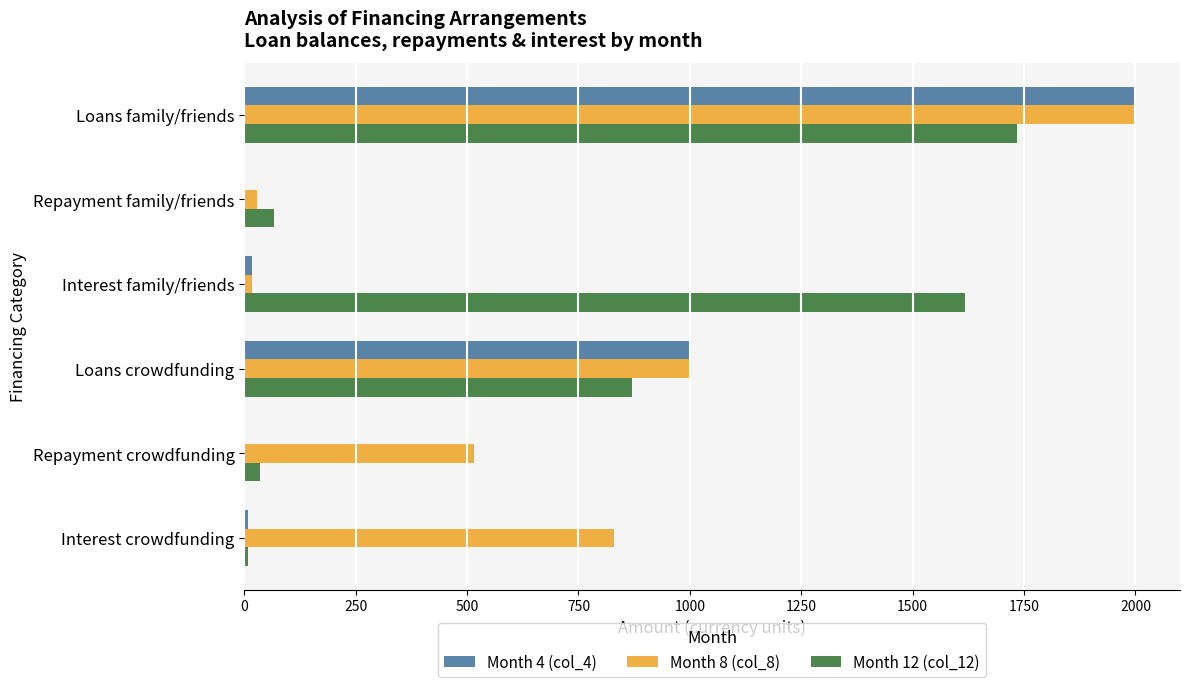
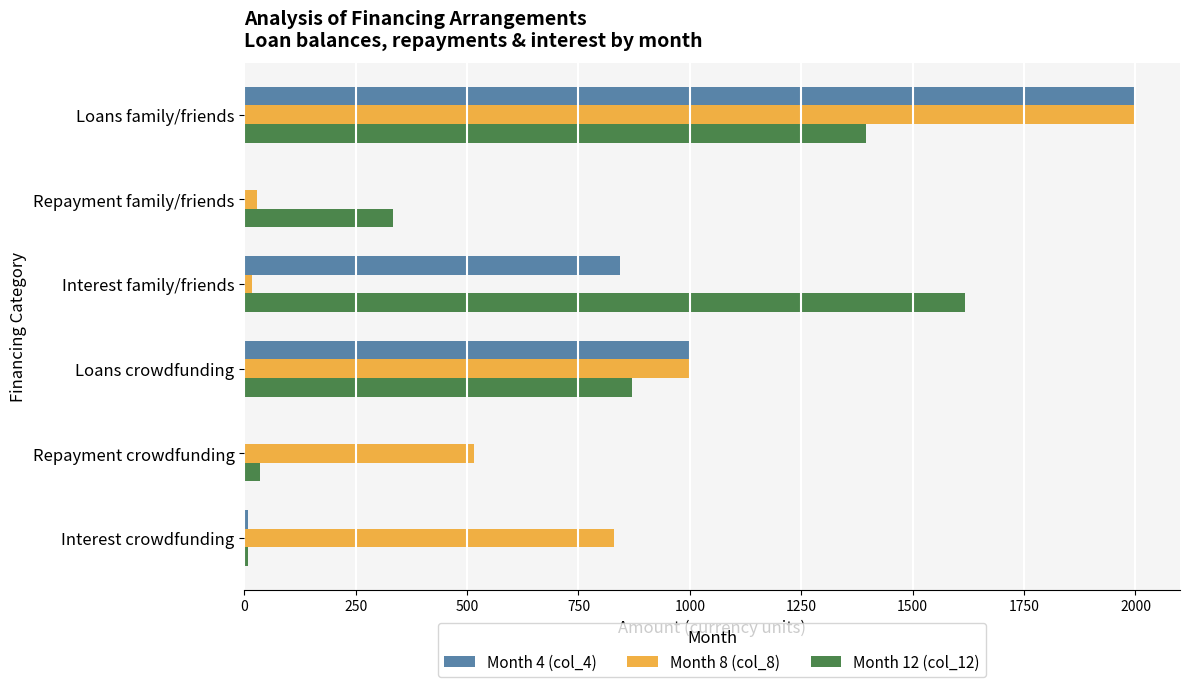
Month 12 (col_12), Loans family/friends: 1730 -> 1400
Month 12 (col_12), Repayment family/friends: 70 -> 330
Month 4 (col_4), Interest family/friends: 20 -> 840
